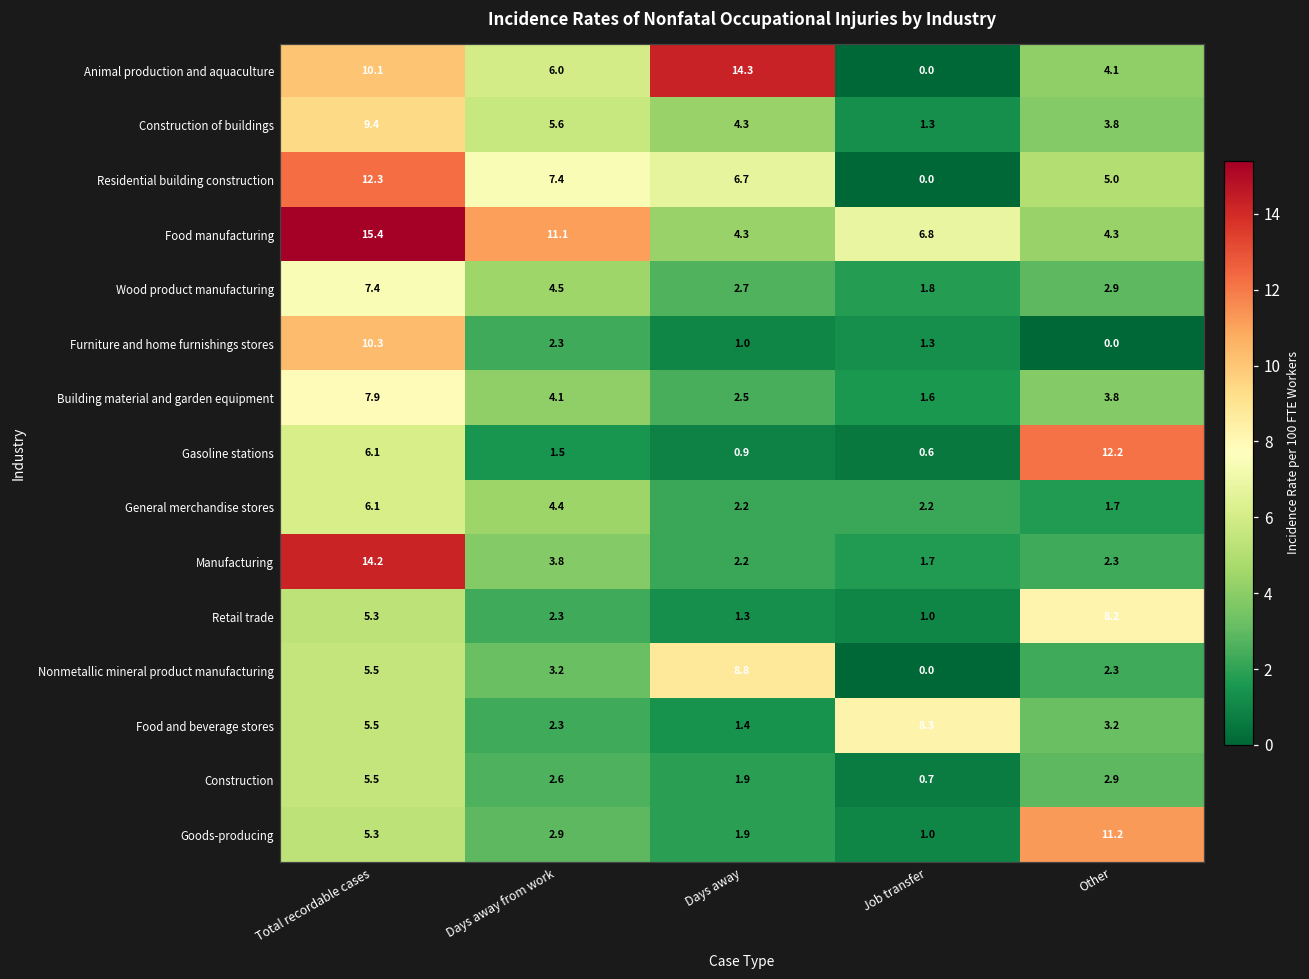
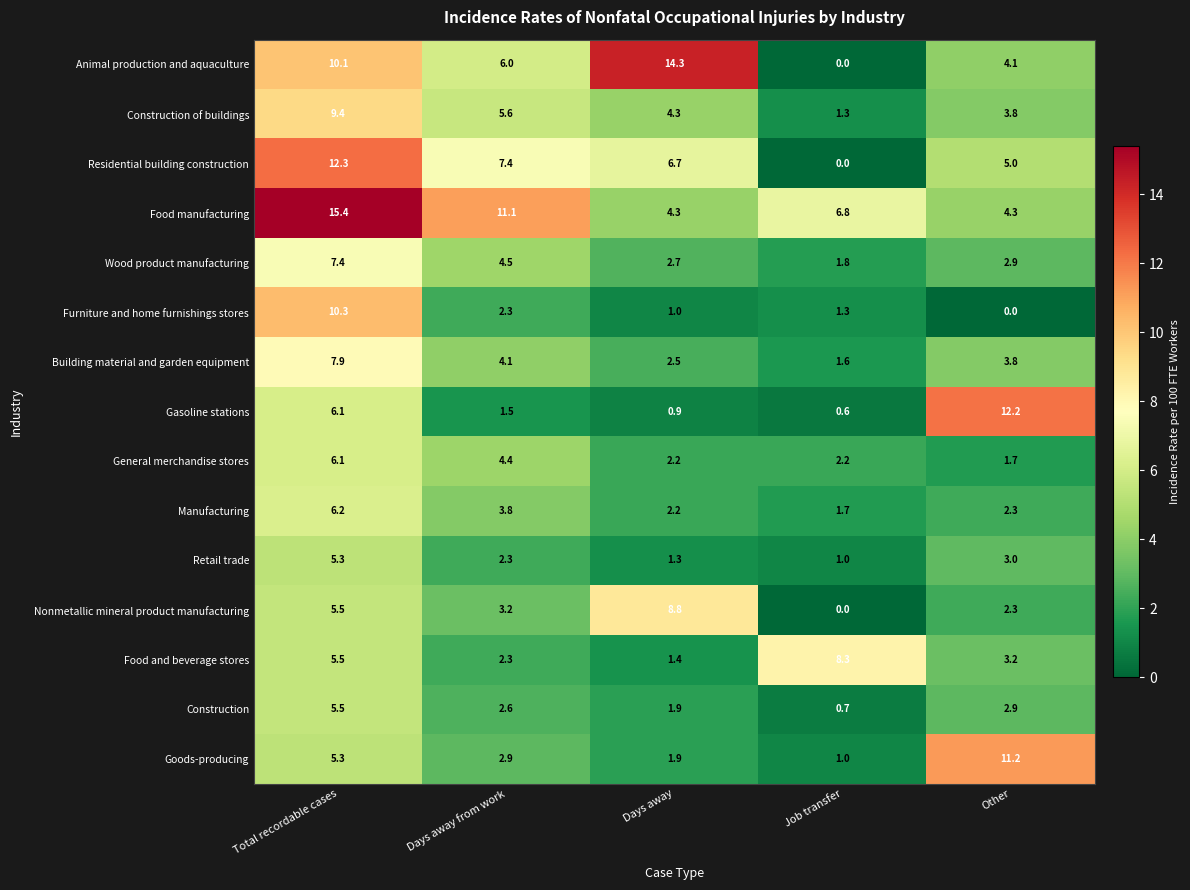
Manufacturing, Total recordable cases: 14.2 -> 6.2
Retail trade, Other: 8.2 -> 3.0
